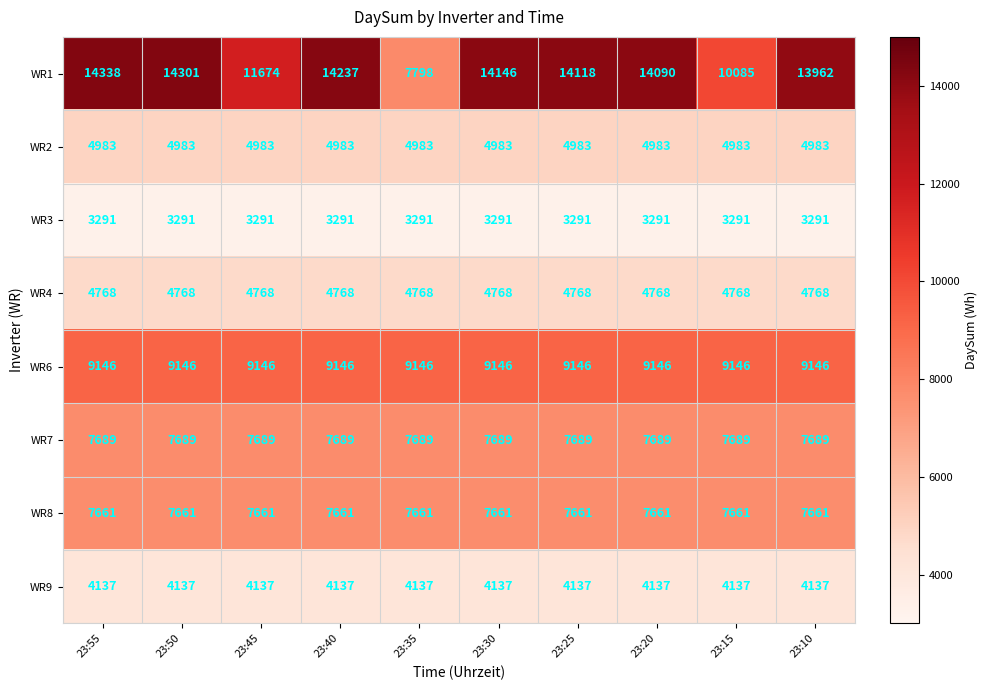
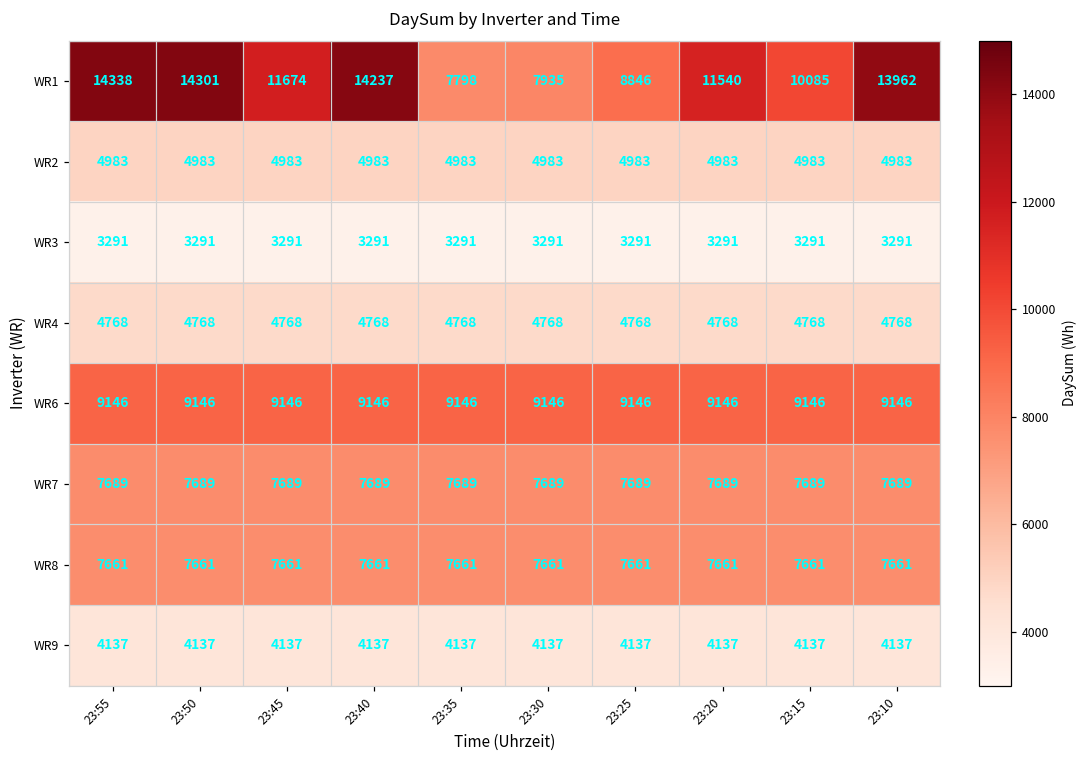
WR1, 23:30: 14146 -> 7935
WR1, 23:25: 14118 -> 8846
WR1, 23:20: 14090 -> 11540
